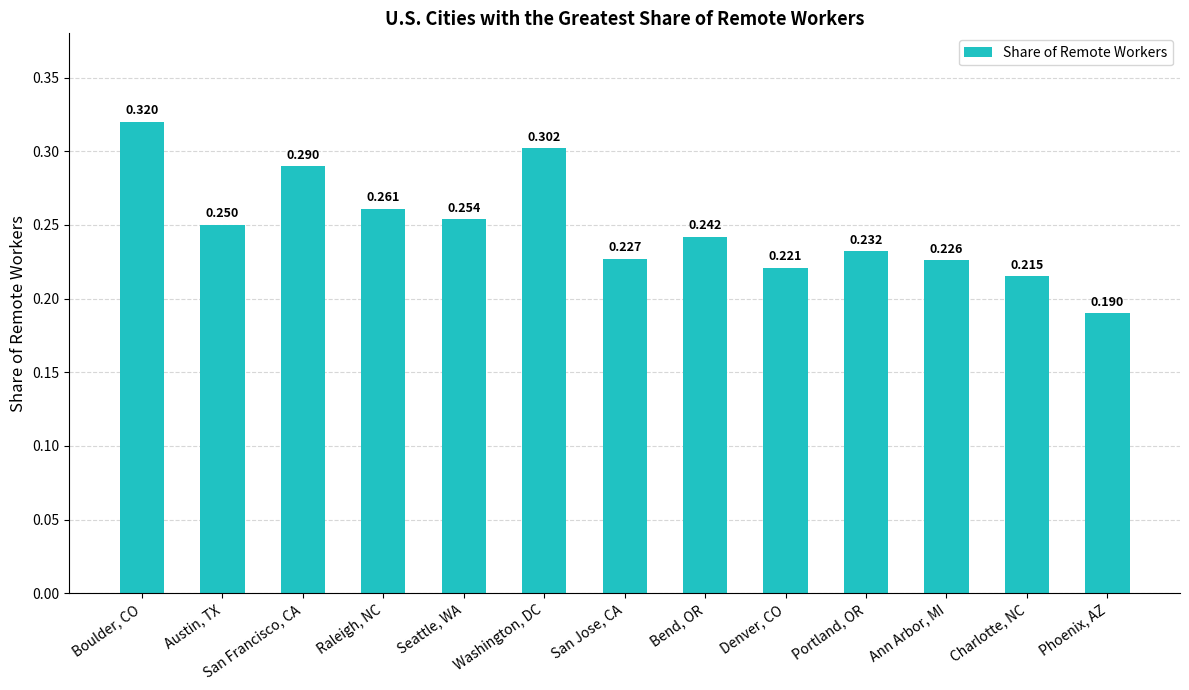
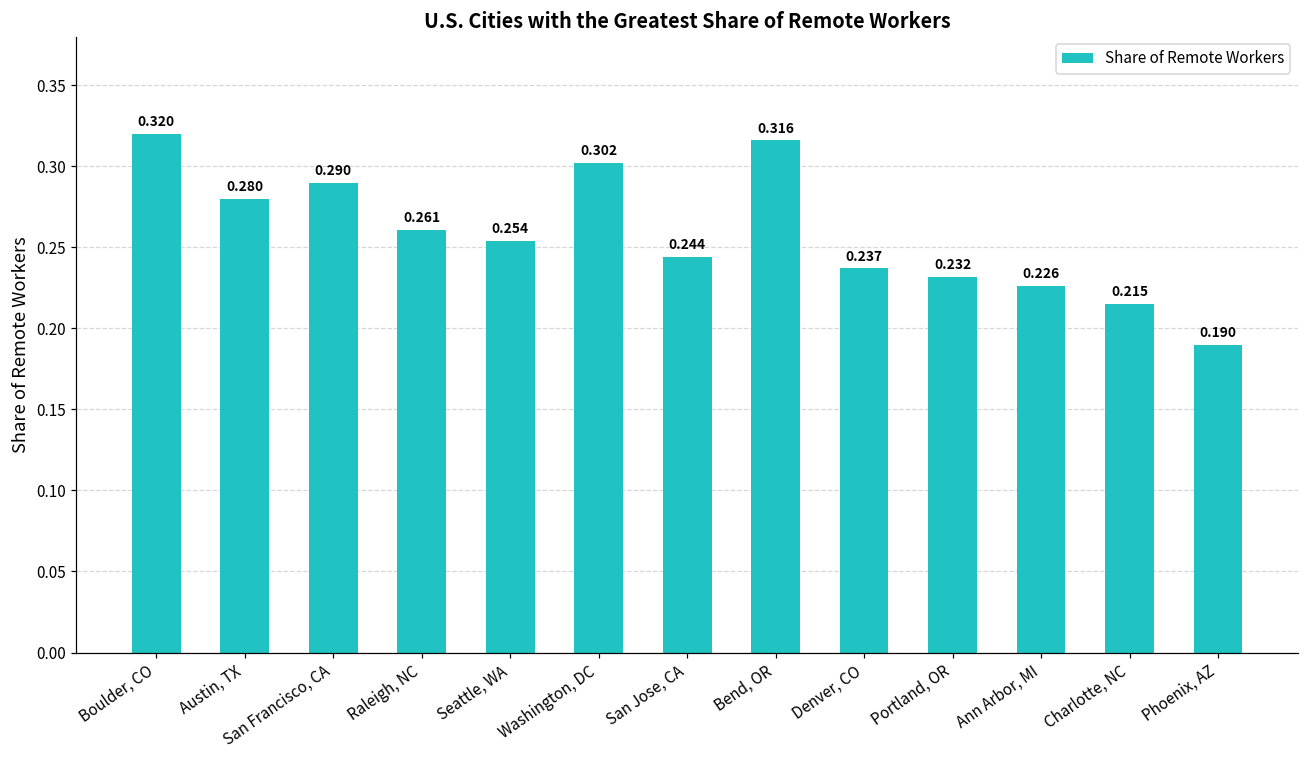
Austin, TX: 0.250 -> 0.280
San Jose, CA: 0.227 -> 0.244
Bend, OR: 0.242 -> 0.316
Denver, CO: 0.221 -> 0.237
